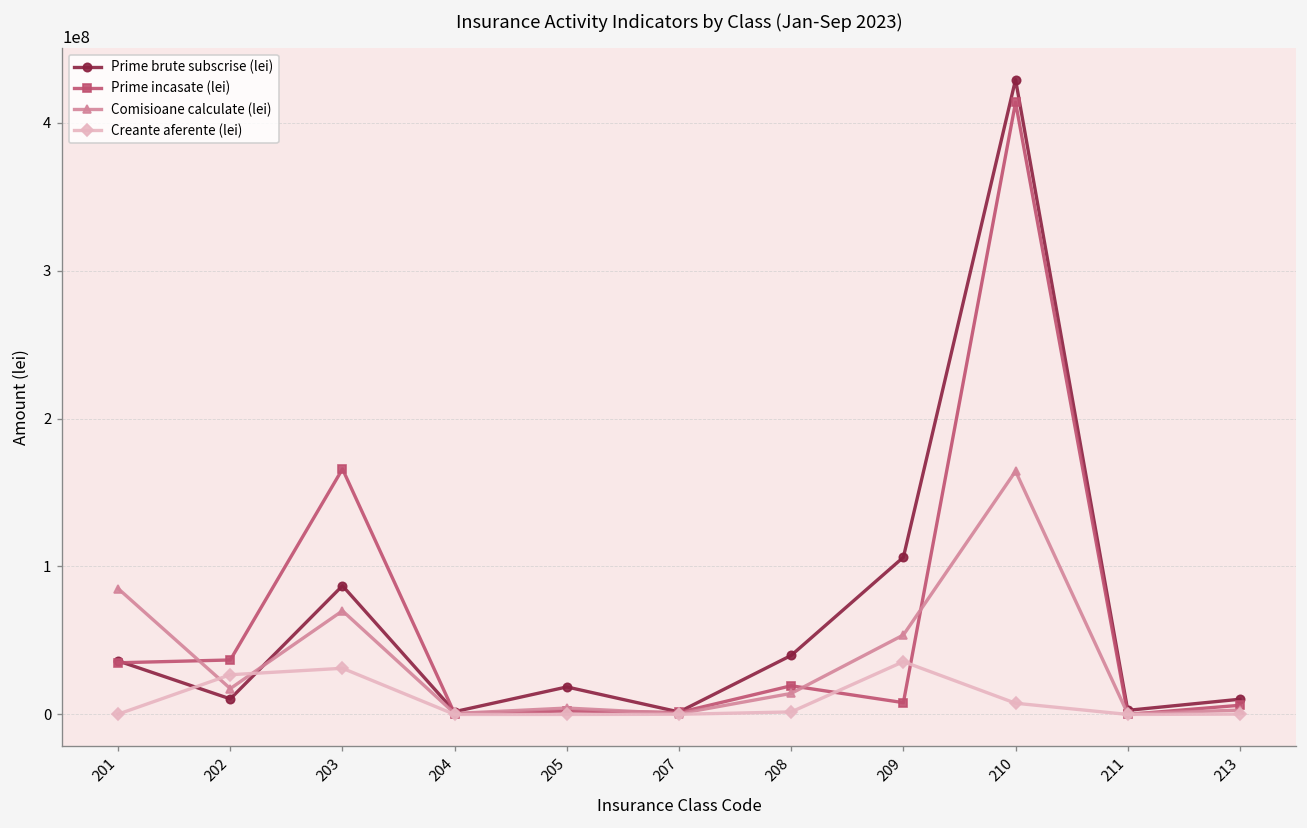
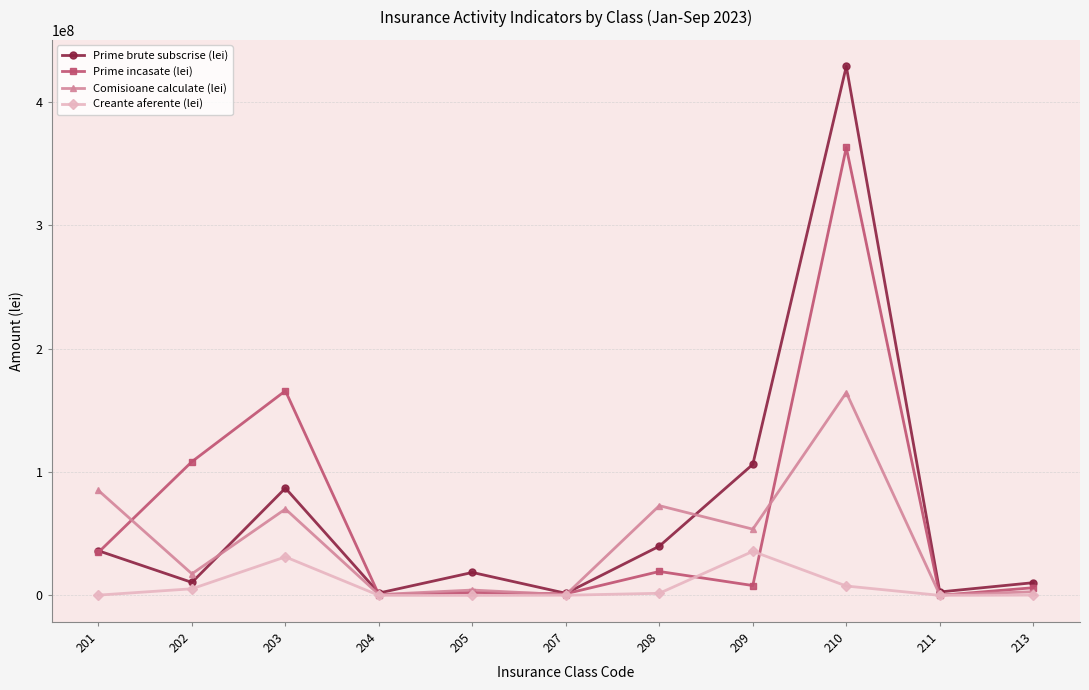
Prime incasate (lei), 202: 37000000 -> 108000000
Creante aferente (lei), 202: 27000000 -> 5000000
Comisioane calculate (lei), 208: 14000000 -> 73000000
Prime incasate (lei), 210: 414000000 -> 363000000
